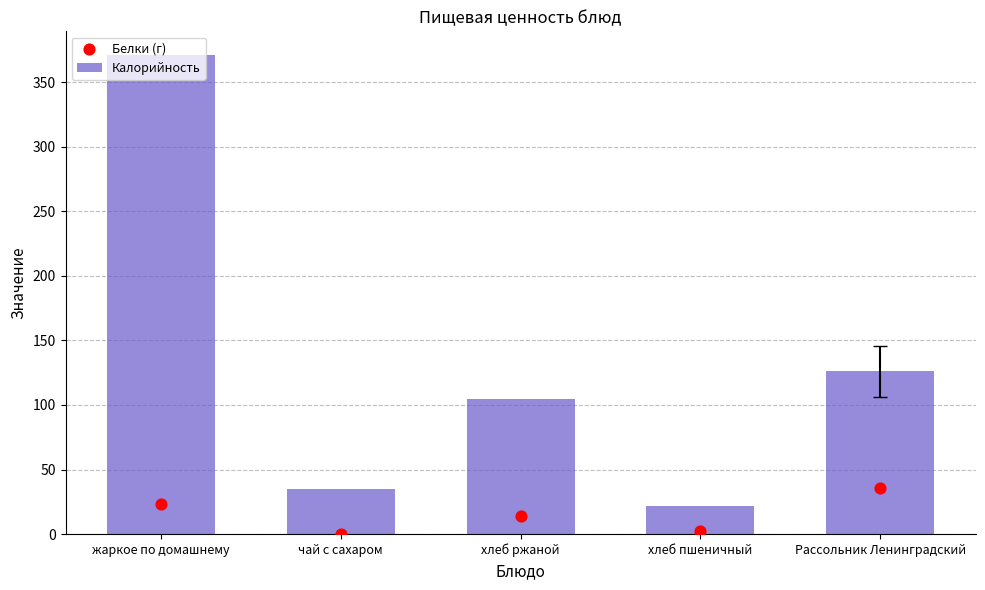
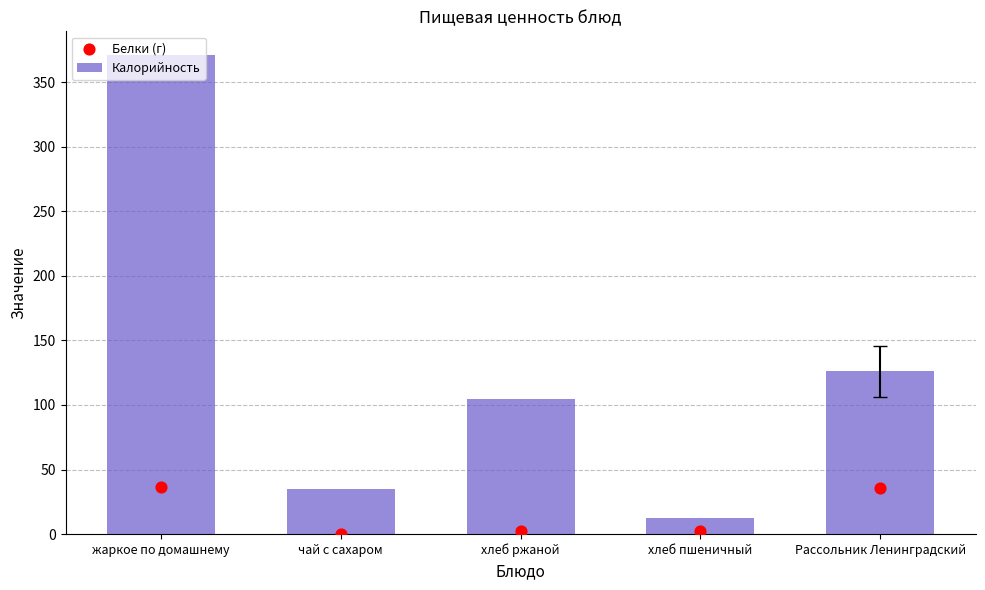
Белки (г), жаркое по домашнему: 23 -> 36
Белки (г), хлеб ржаной: 14 -> 2
Калорийность, хлеб пшеничный: 22 -> 12
